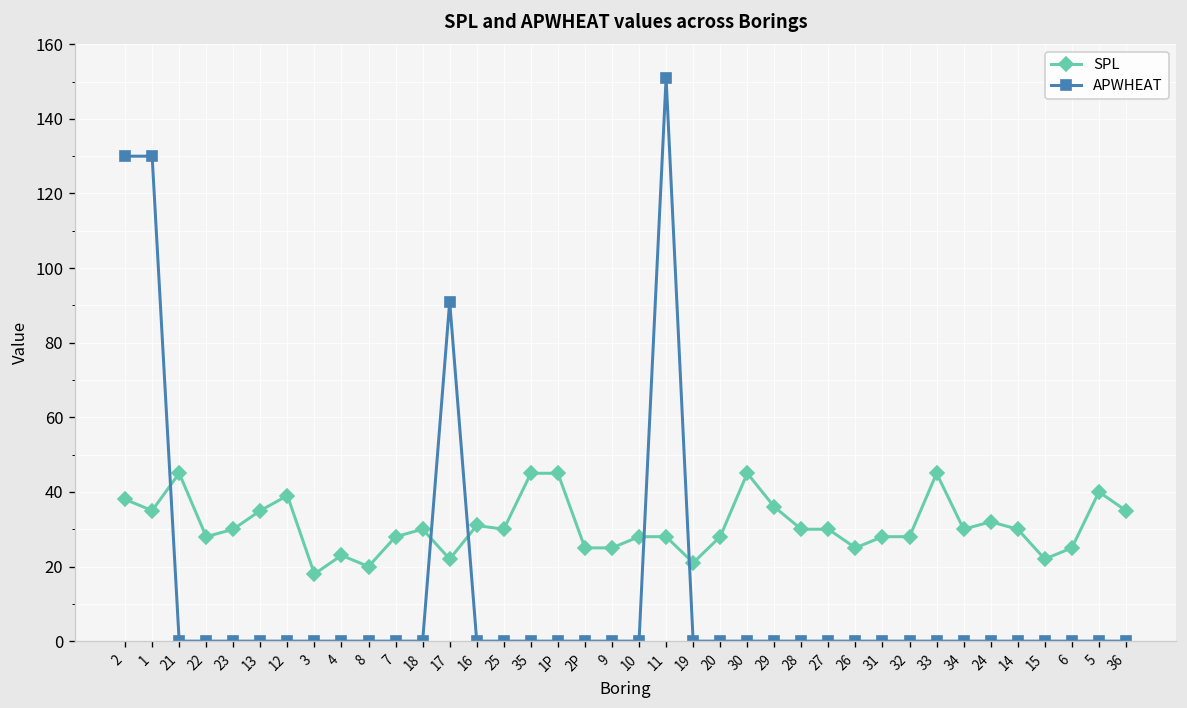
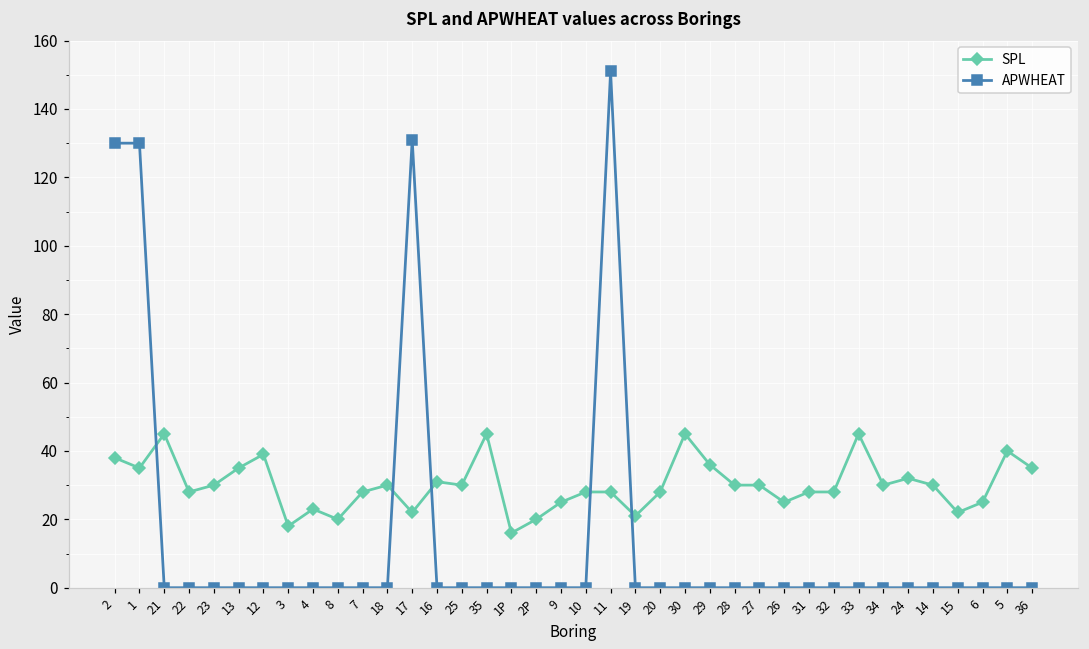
APWHEAT, 17: 91 -> 131
SPL, 1P: 45 -> 16
SPL, 2P: 25 -> 20
